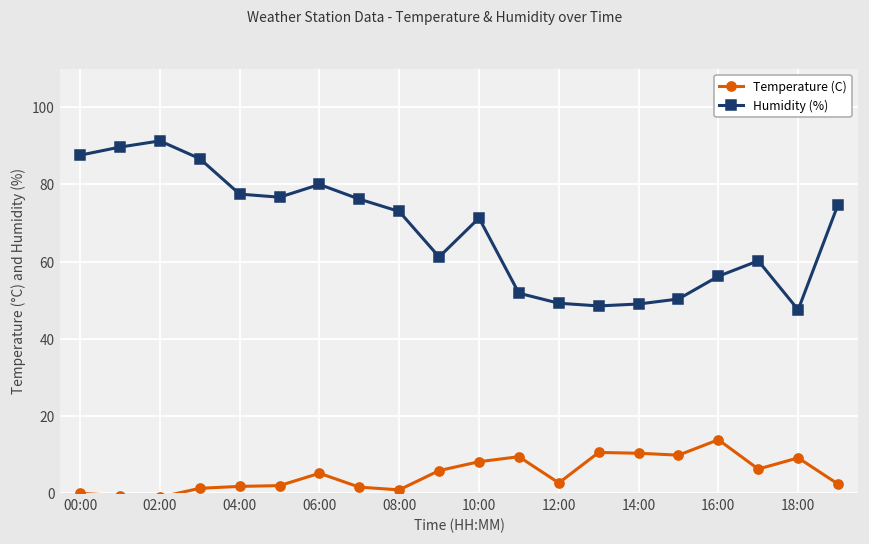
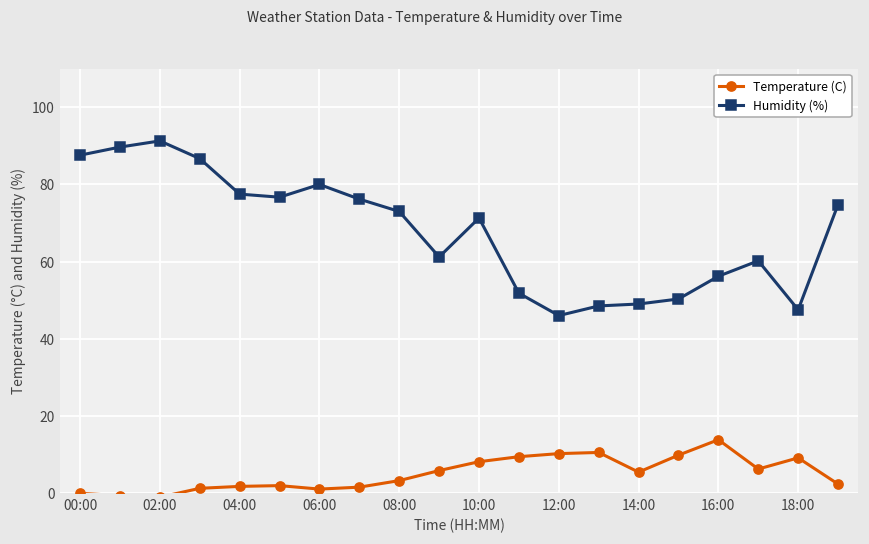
Temperature (C), 06:00: 5 -> 1
Temperature (C), 08:00: 1 -> 3
Temperature (C), 12:00: 3 -> 10
Humidity (%), 12:00: 49 -> 46
Temperature (C), 14:00: 10 -> 5
